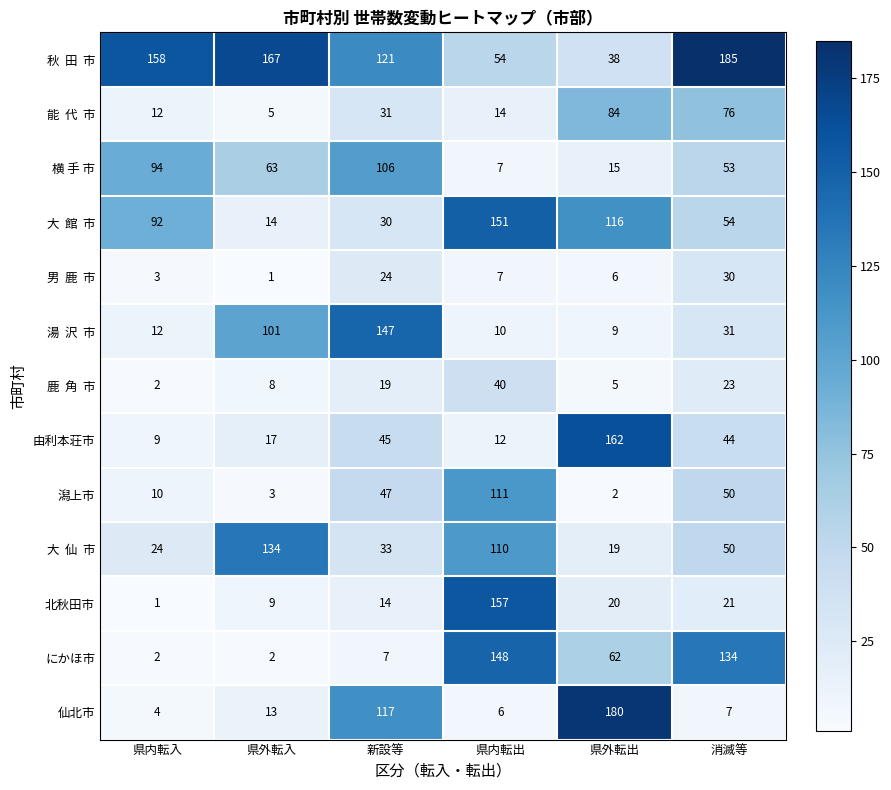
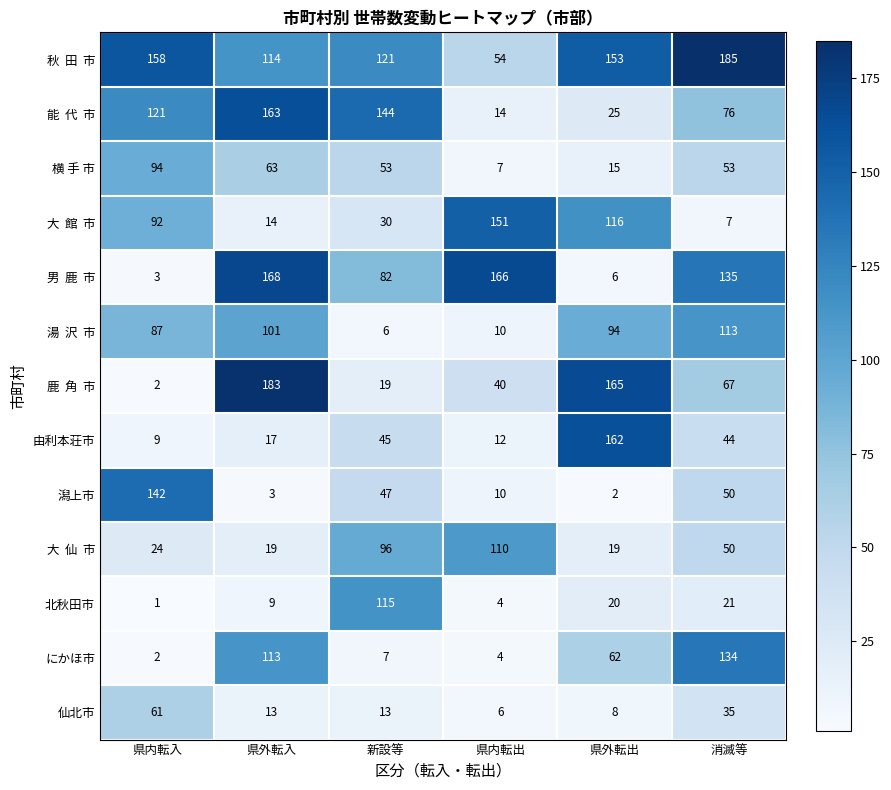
秋 田 市, 県外転入: 167 -> 114
秋 田 市, 県外転出: 38 -> 153
能 代 市, 県内転入: 12 -> 121
能 代 市, 県外転入: 5 -> 163
能 代 市, 新設等: 31 -> 144
能 代 市, 県外転出: 84 -> 25
横 手 市, 新設等: 106 -> 53
大 館 市, 消滅等: 54 -> 7
男 鹿 市, 県外転入: 1 -> 168
男 鹿 市, 新設等: 24 -> 82
男 鹿 市, 県内転出: 7 -> 166
男 鹿 市, 消滅等: 30 -> 135
湯 沢 市, 県内転入: 12 -> 87
湯 沢 市, 新設等: 147 -> 6
湯 沢 市, 県外転出: 9 -> 94
湯 沢 市, 消滅等: 31 -> 113
鹿 角 市, 県外転入: 8 -> 183
鹿 角 市, 県外転出: 5 -> 165
鹿 角 市, 消滅等: 23 -> 67
潟上市, 県内転入: 10 -> 142
潟上市, 県内転出: 111 -> 10
大 仙 市, 県外転入: 134 -> 19
大 仙 市, 新設等: 33 -> 96
北秋田市, 新設等: 14 -> 115
北秋田市, 県内転出: 157 -> 4
にかほ市, 県外転入: 2 -> 113
にかほ市, 県内転出: 148 -> 4
仙北市, 県内転入: 4 -> 61
仙北市, 新設等: 117 -> 13
仙北市, 県外転出: 180 -> 8
仙北市, 消滅等: 7 -> 35
